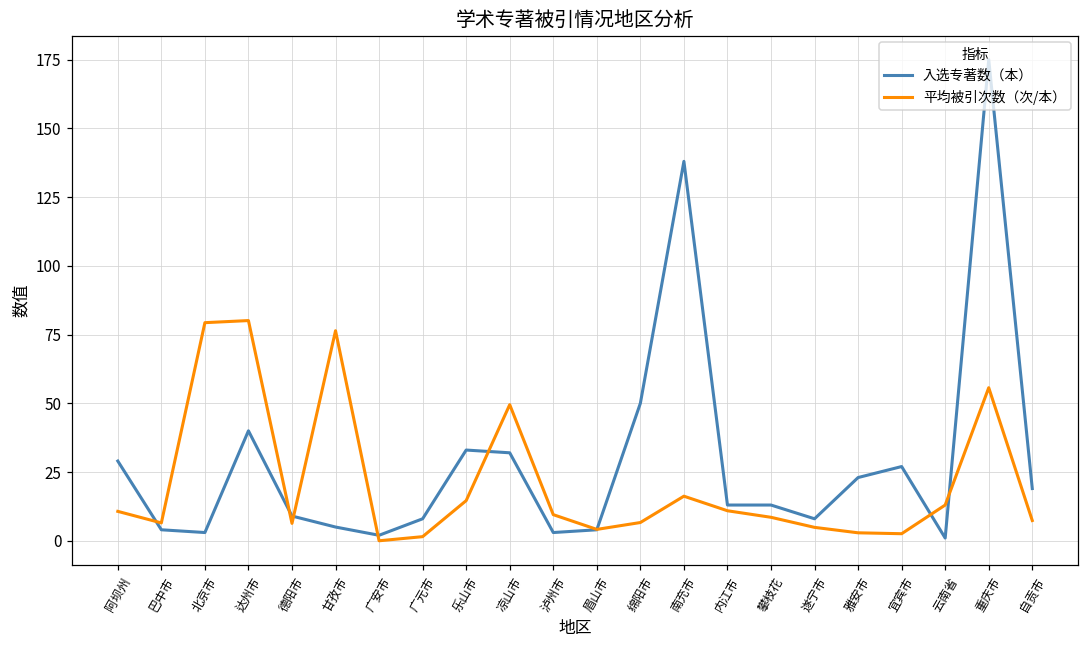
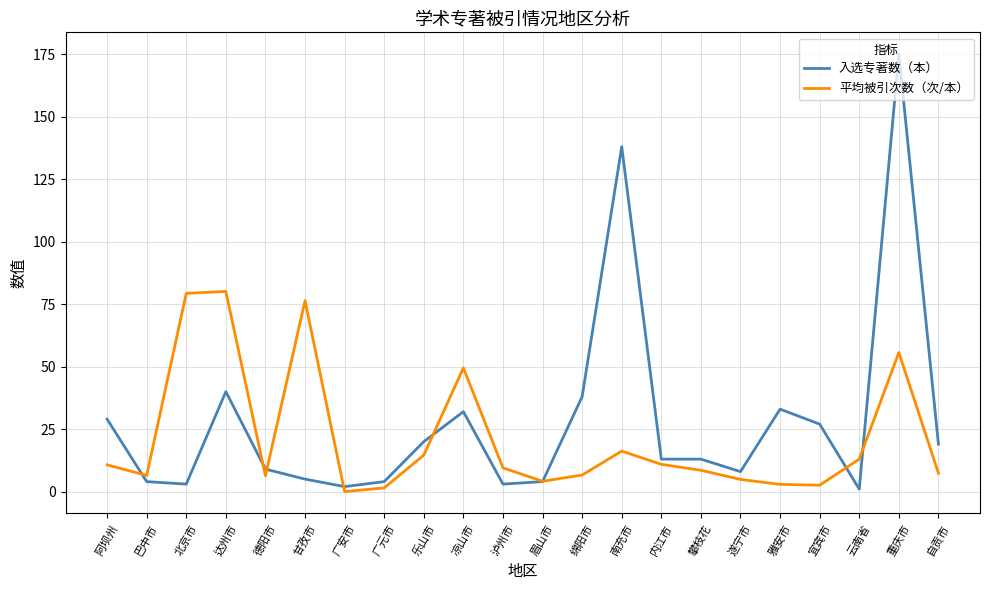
入选专著数（本）, 广元市: 8 -> 4
入选专著数（本）, 乐山市: 33 -> 20
入选专著数（本）, 绵阳市: 50 -> 38
入选专著数（本）, 雅安市: 23 -> 33
